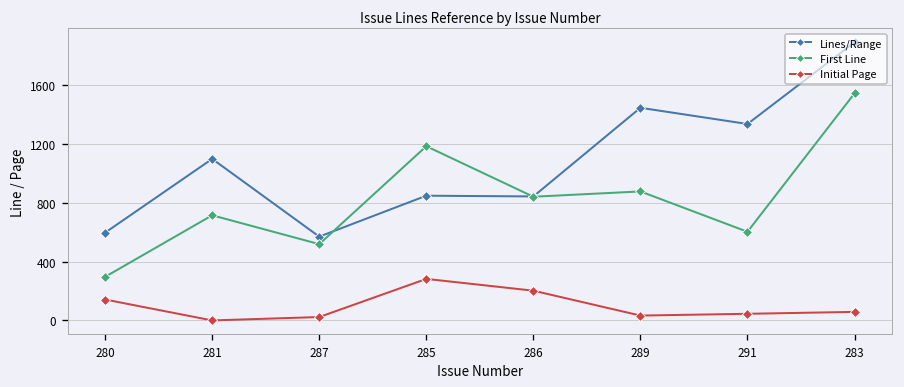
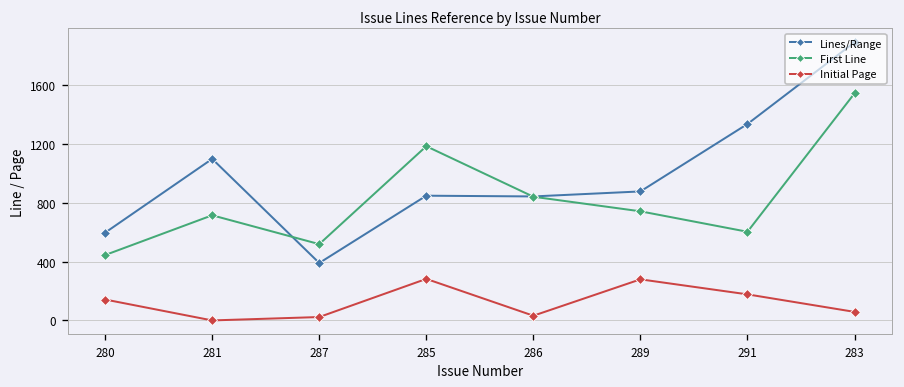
First Line, 280: 300 -> 440
Lines/Range, 287: 570 -> 390
Initial Page, 286: 200 -> 30
Lines/Range, 289: 1440 -> 880
First Line, 289: 880 -> 740
Initial Page, 289: 30 -> 280
Initial Page, 291: 50 -> 180
